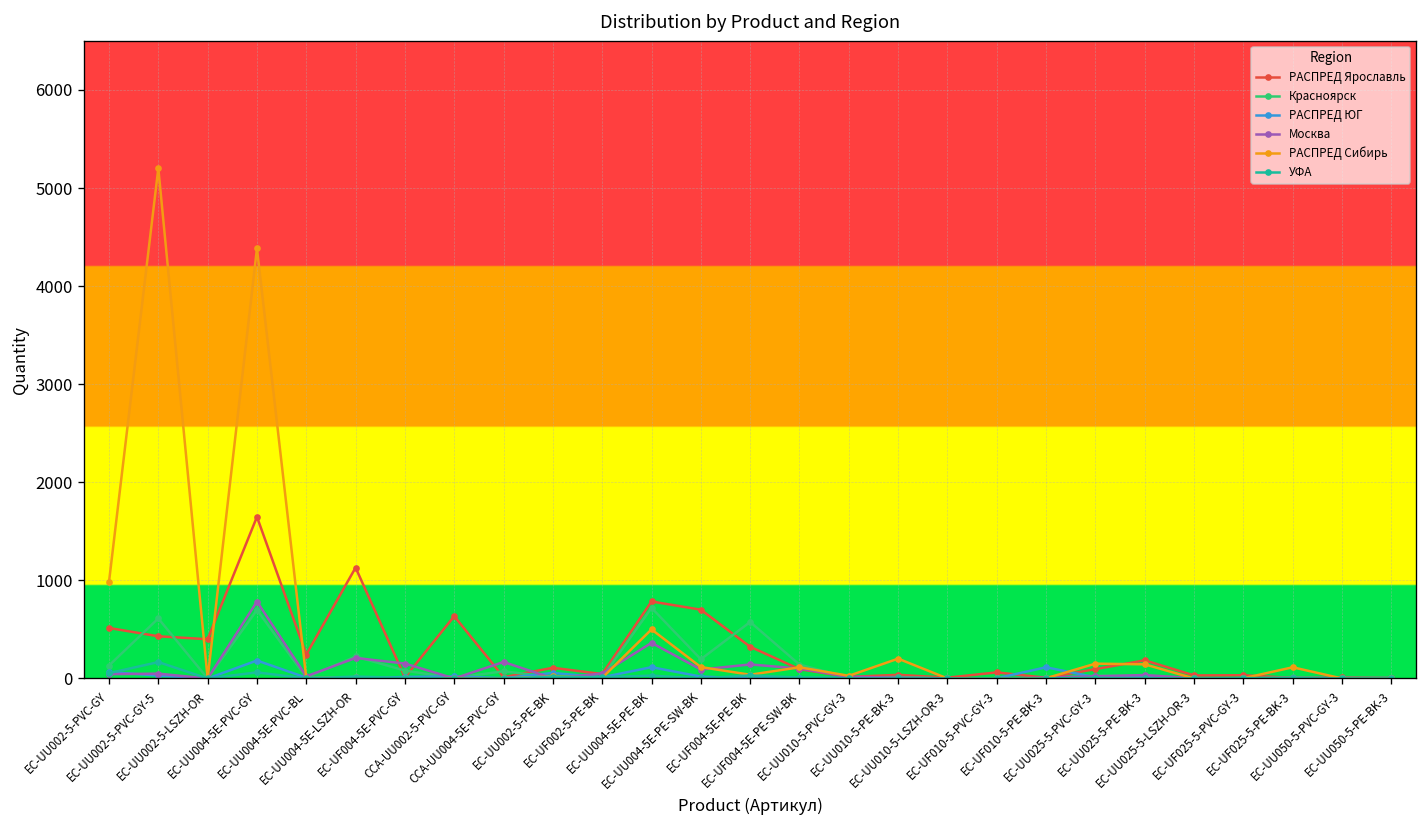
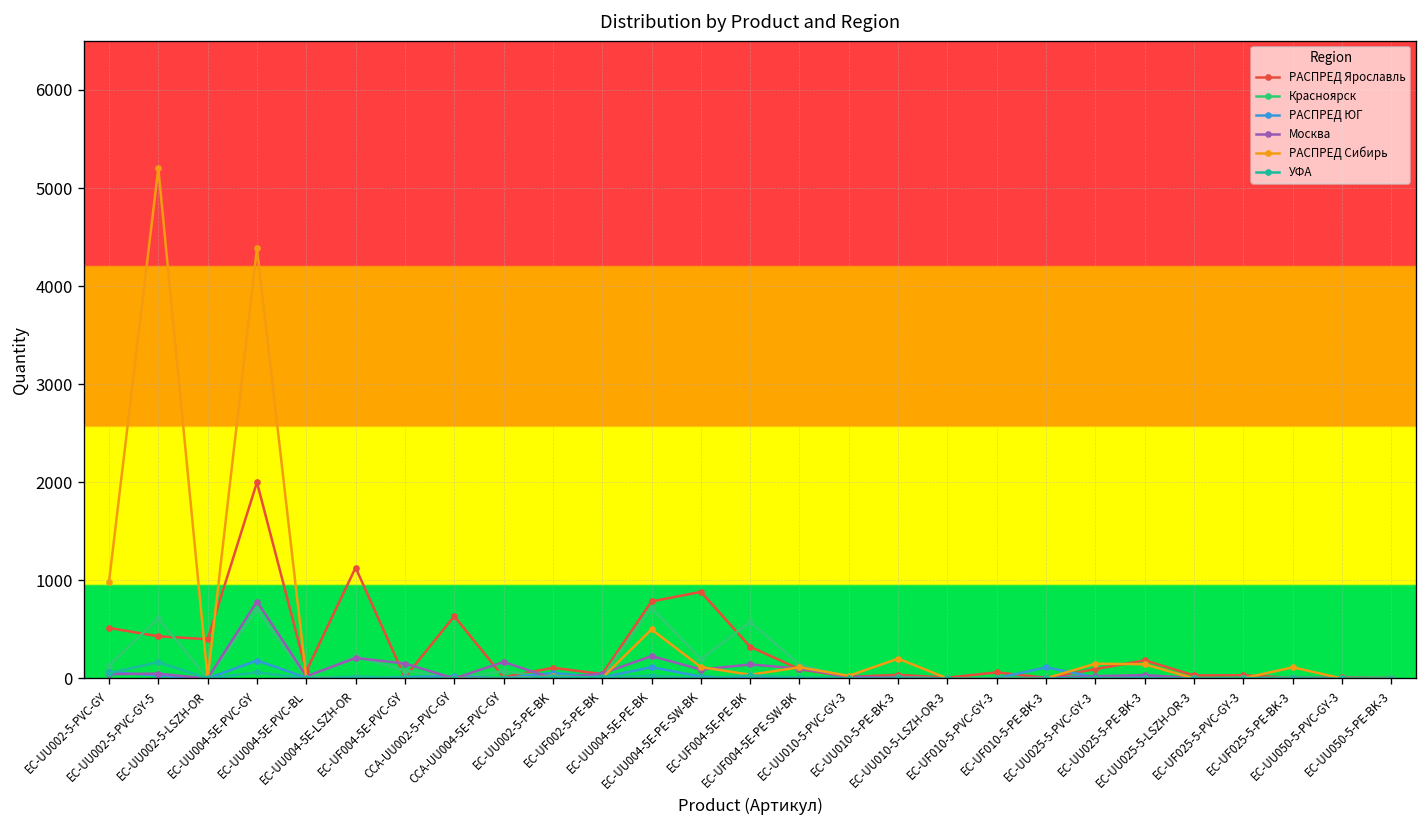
РАСПРЕД Ярославль, EC-UU004-5E-PVC-GY: 1600 -> 2000
РАСПРЕД Ярославль, EC-UU004-5E-PVC-BL: 200 -> 100
Москва, EC-UU004-5E-PE-BK: 400 -> 200
РАСПРЕД Ярославль, EC-UU004-5E-PE-SW-BK: 700 -> 900
